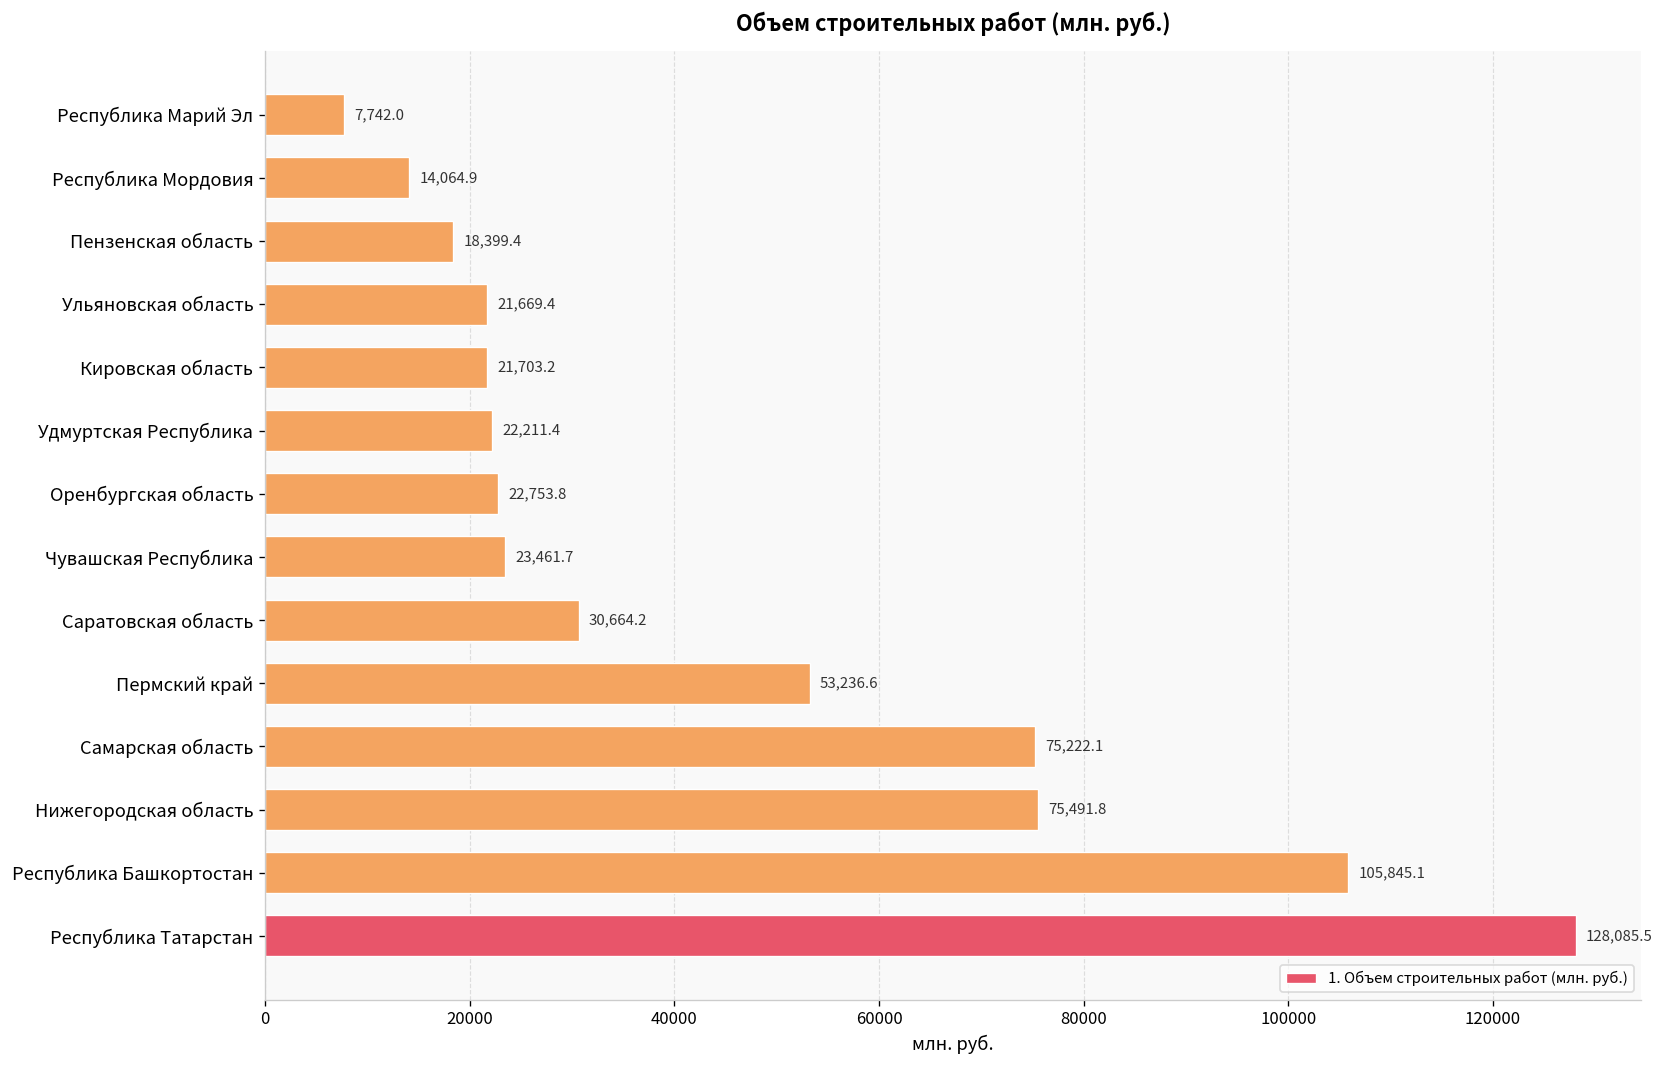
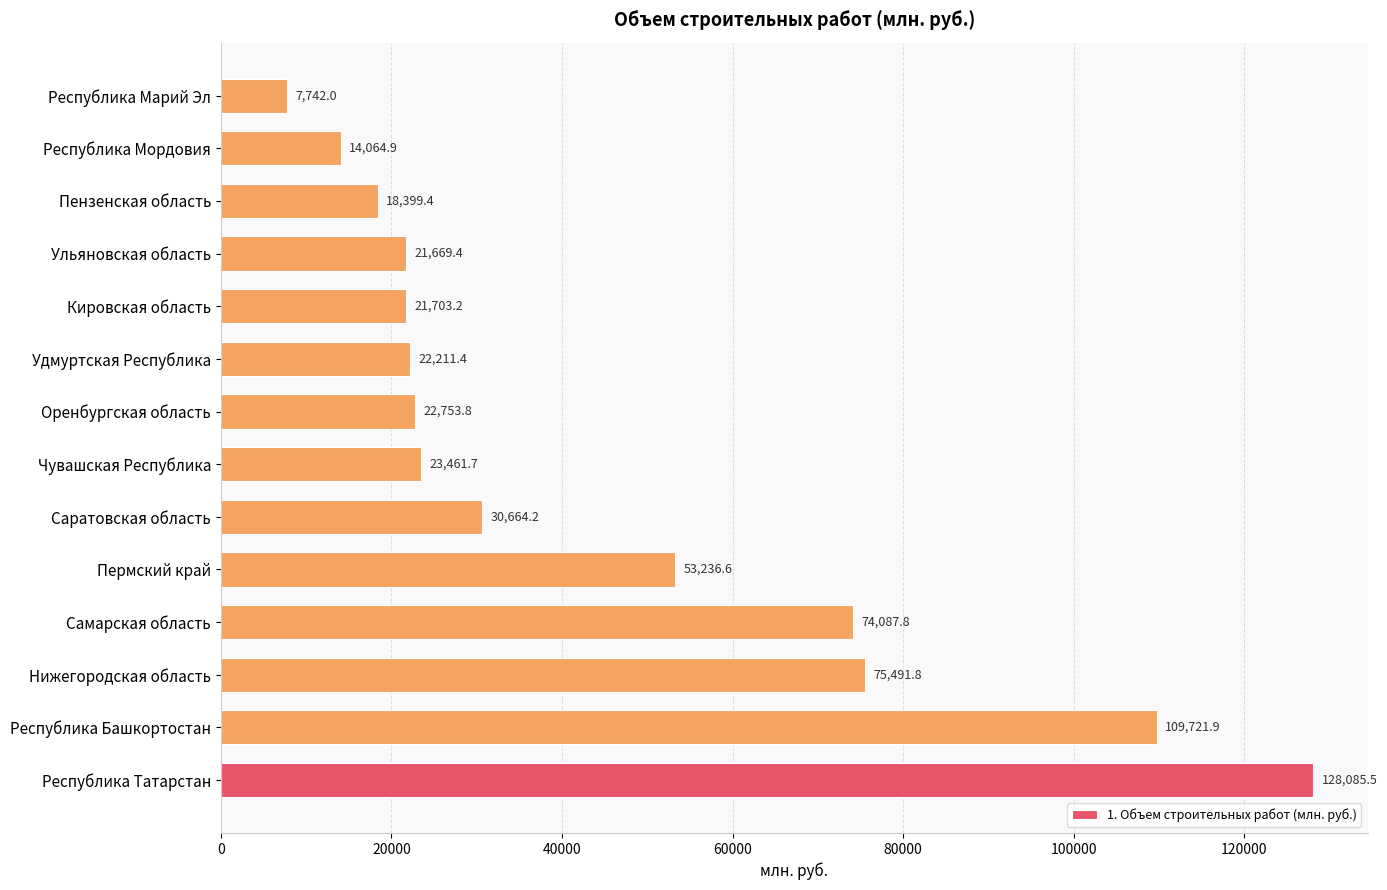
Самарская область: 75,222.1 -> 74,087.8
Республика Башкортостан: 105,845.1 -> 109,721.9
